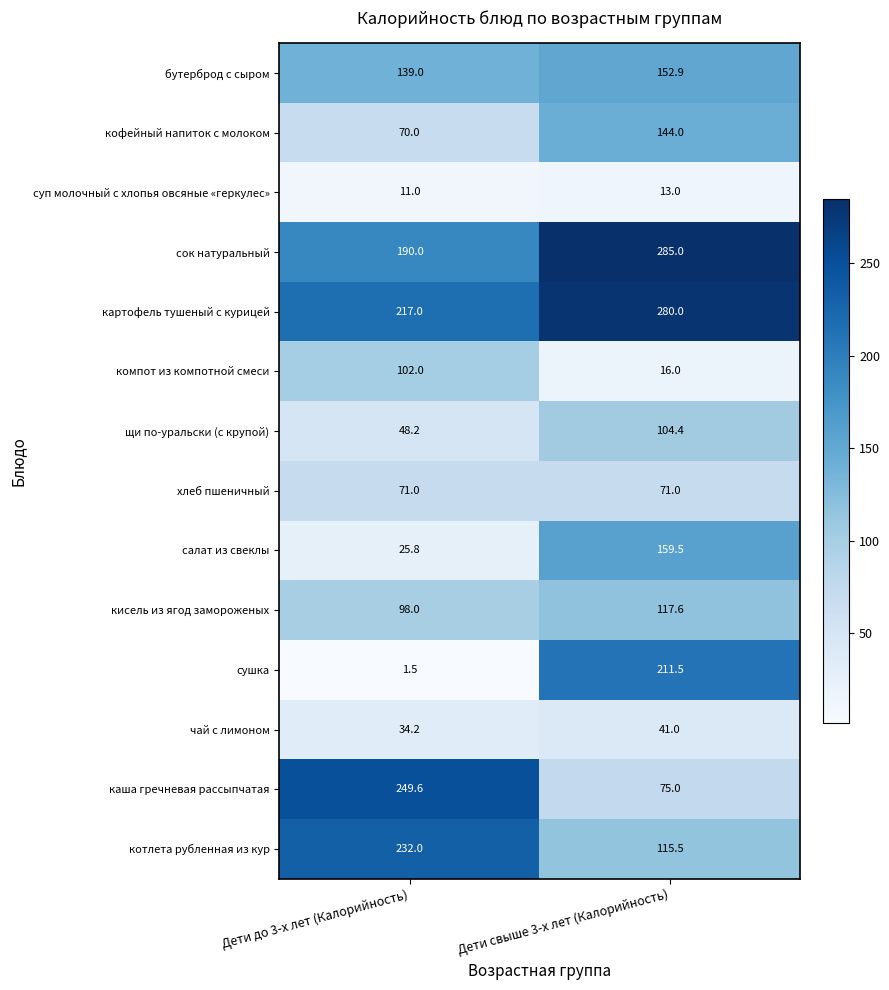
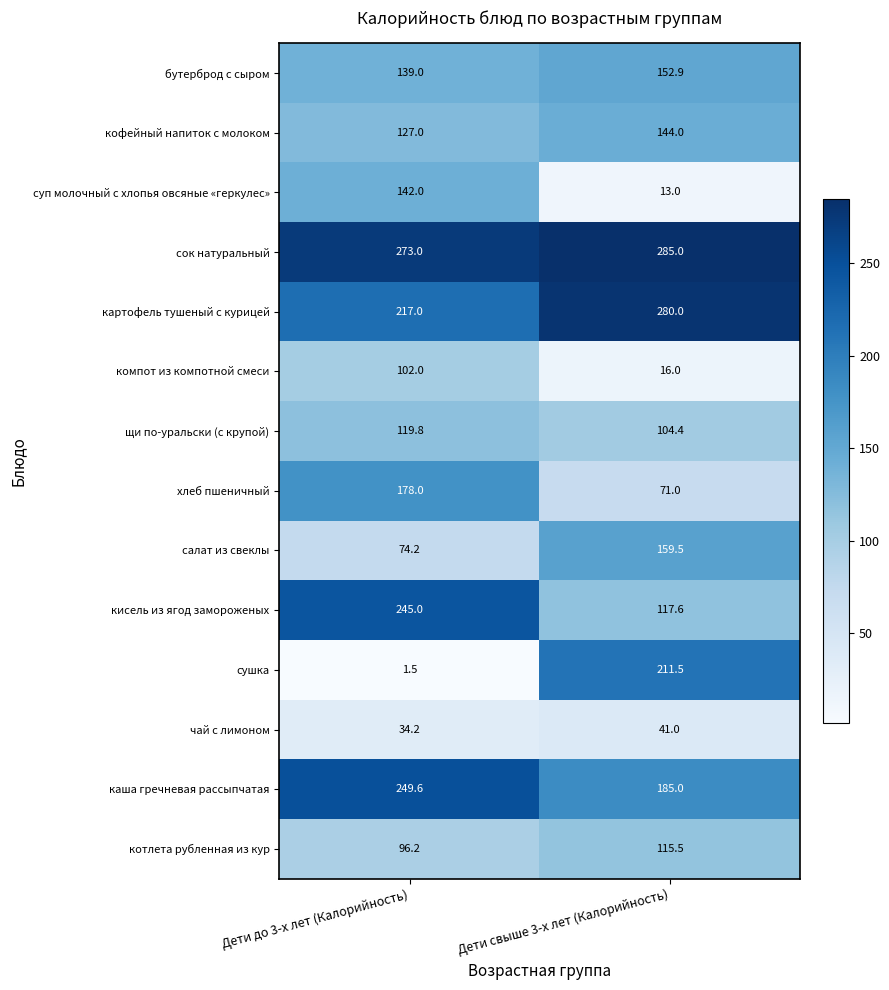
кофейный напиток с молоком, Дети до 3-х лет (Калорийность): 70.0 -> 127.0
суп молочный с хлопья овсяные «геркулес», Дети до 3-х лет (Калорийность): 11.0 -> 142.0
сок натуральный, Дети до 3-х лет (Калорийность): 190.0 -> 273.0
щи по-уральски (с крупой), Дети до 3-х лет (Калорийность): 48.2 -> 119.8
хлеб пшеничный, Дети до 3-х лет (Калорийность): 71.0 -> 178.0
салат из свеклы, Дети до 3-х лет (Калорийность): 25.8 -> 74.2
кисель из ягод замороженых, Дети до 3-х лет (Калорийность): 98.0 -> 245.0
каша гречневая рассыпчатая, Дети свыше 3-х лет (Калорийность): 75.0 -> 185.0
котлета рубленная из кур, Дети до 3-х лет (Калорийность): 232.0 -> 96.2
